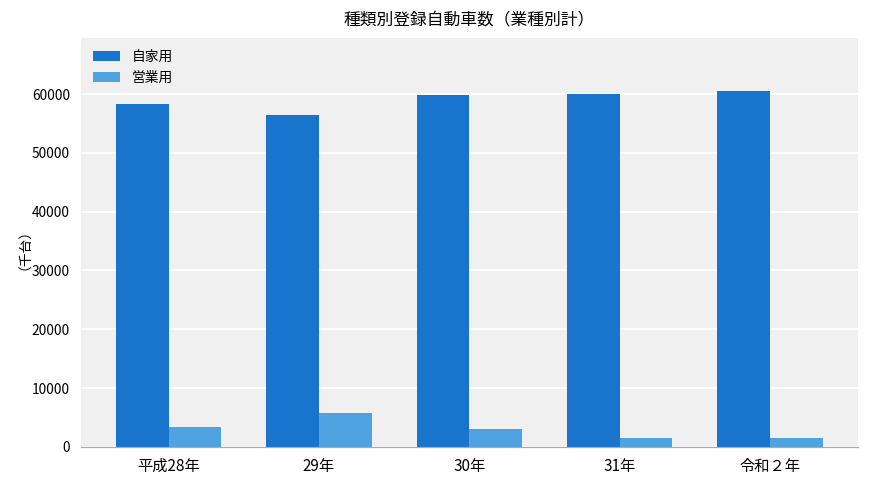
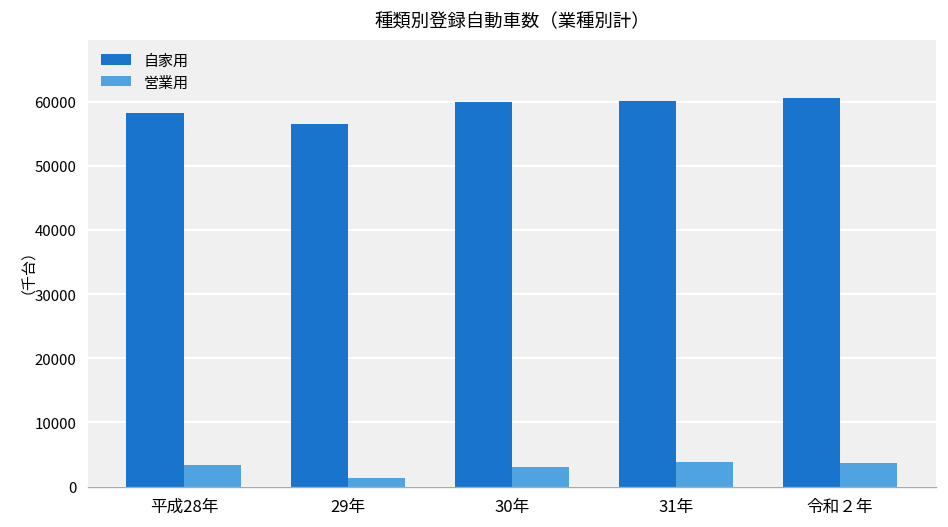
営業用, 29年: 6000 -> 1000
営業用, 31年: 1000 -> 4000
営業用, 令和２年: 1000 -> 4000
